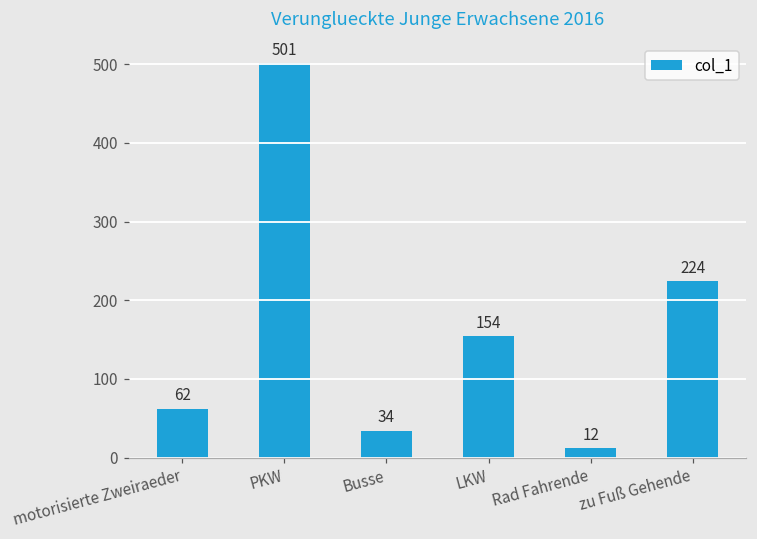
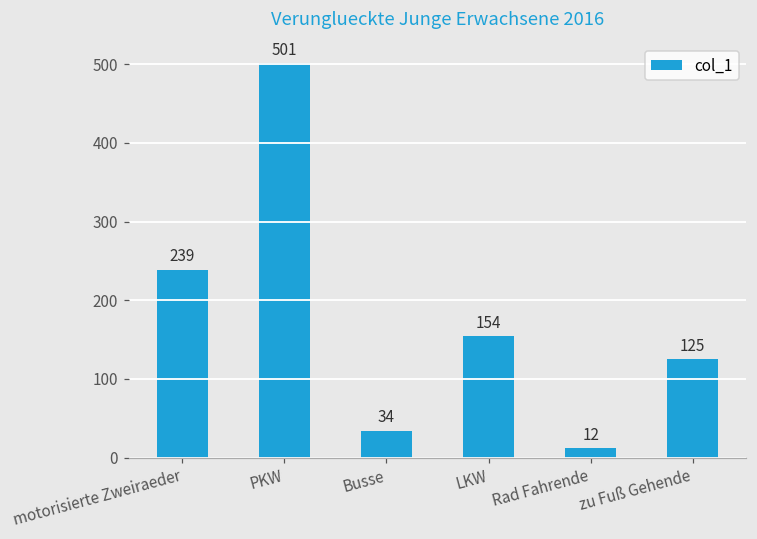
motorisierte Zweiraeder: 62 -> 239
zu Fuß Gehende: 224 -> 125
